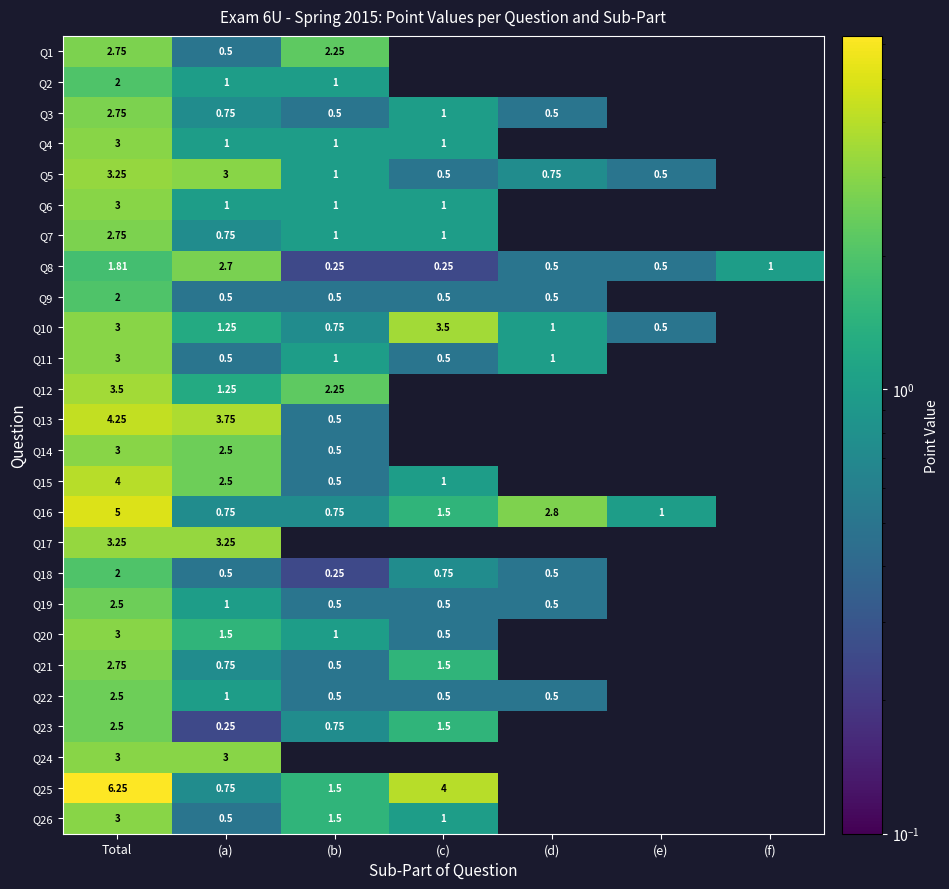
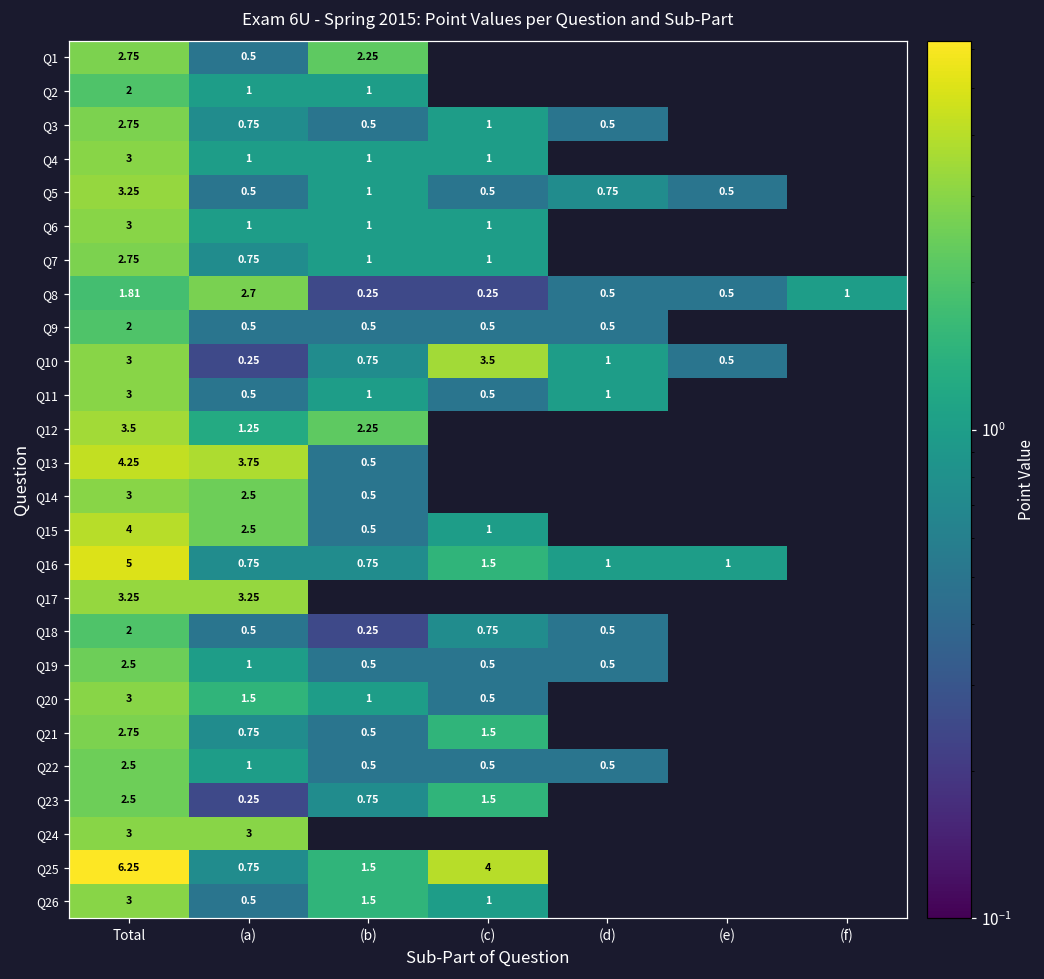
Q5, (a): 3 -> 0.5
Q10, (a): 1.25 -> 0.25
Q16, (d): 2.8 -> 1
